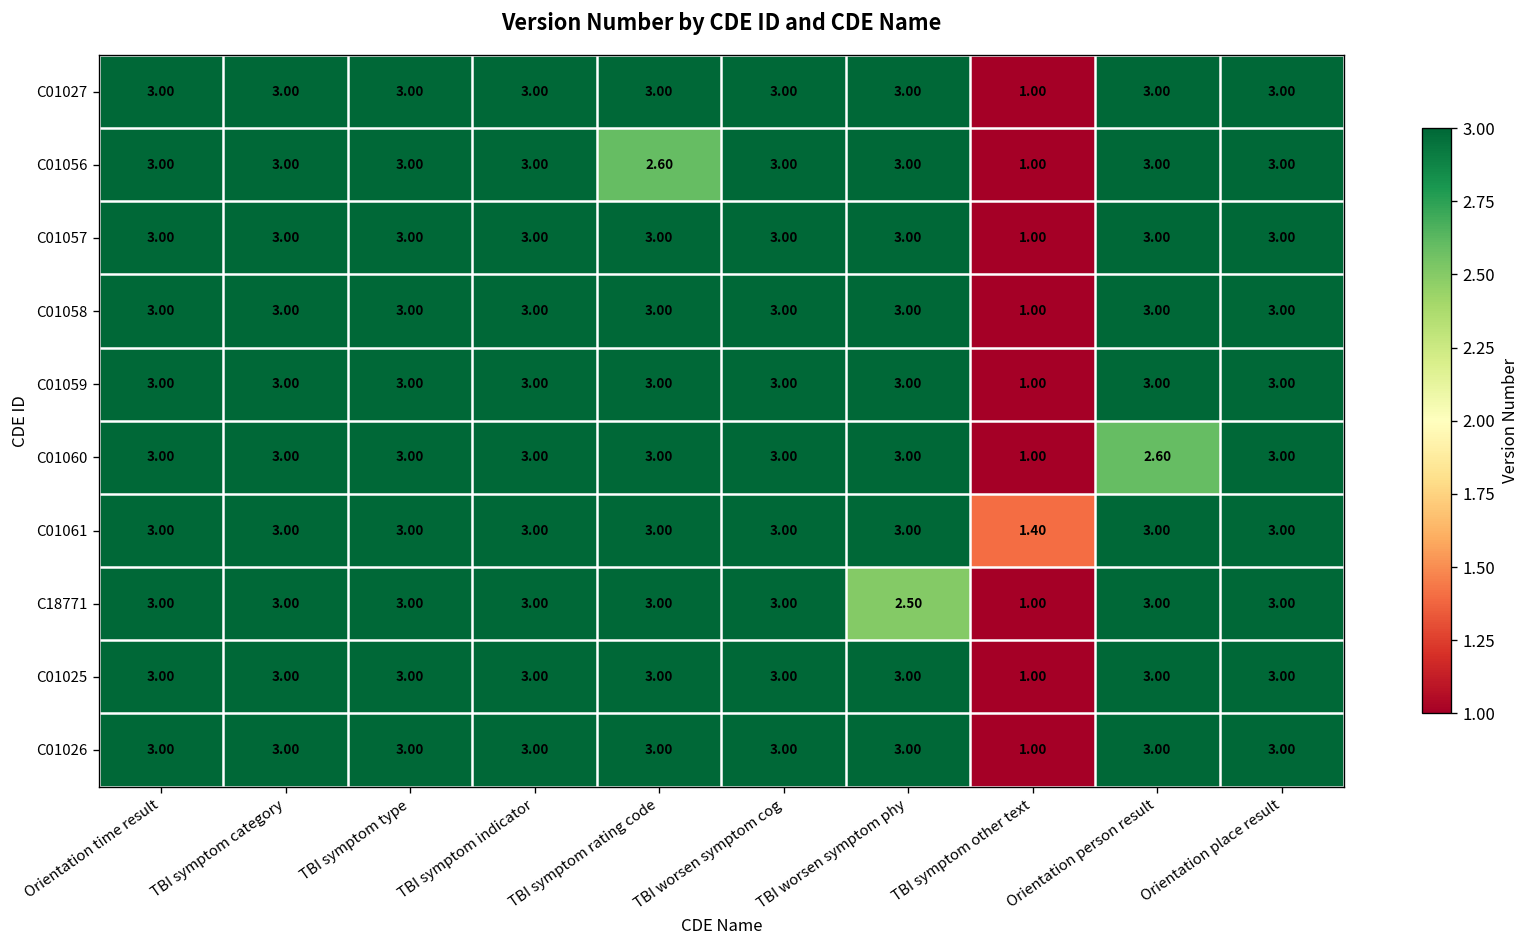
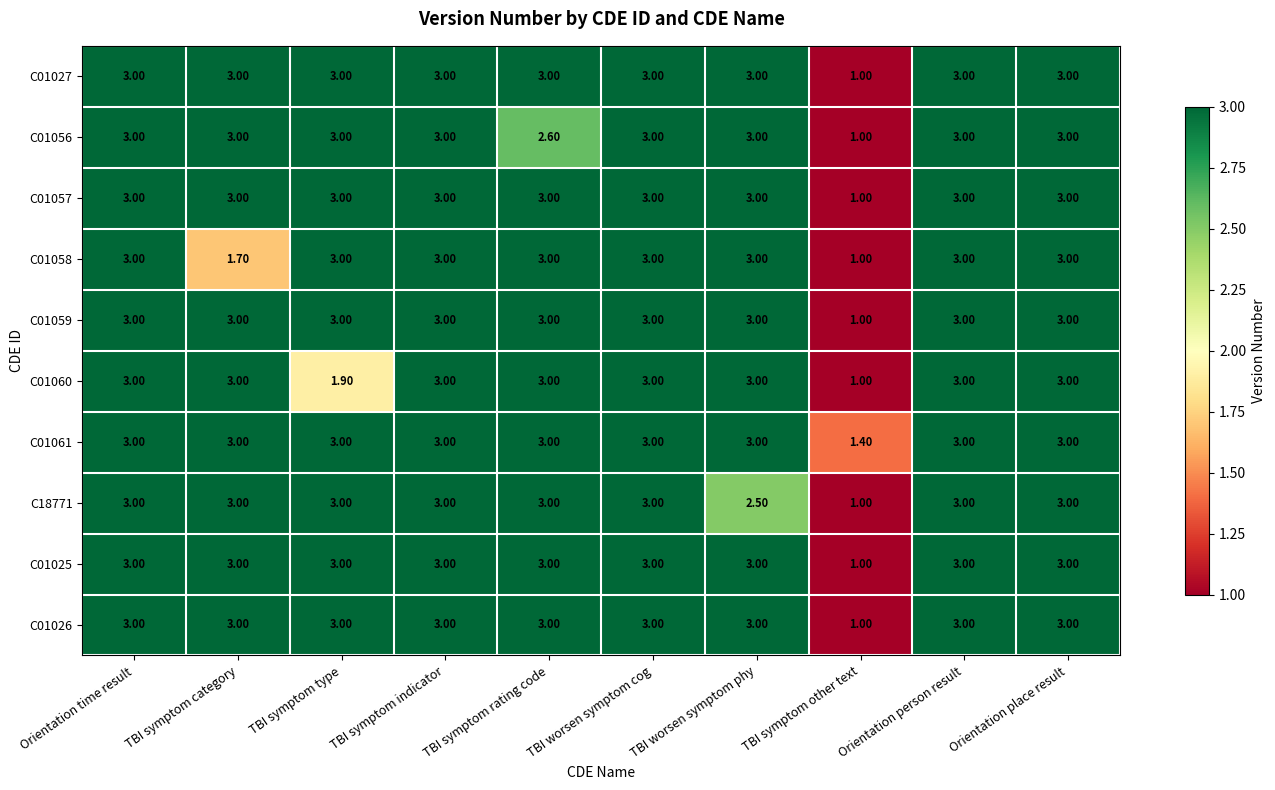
C01058, TBI symptom category: 3.00 -> 1.70
C01060, TBI symptom type: 3.00 -> 1.90
C01060, Orientation person result: 2.60 -> 3.00
